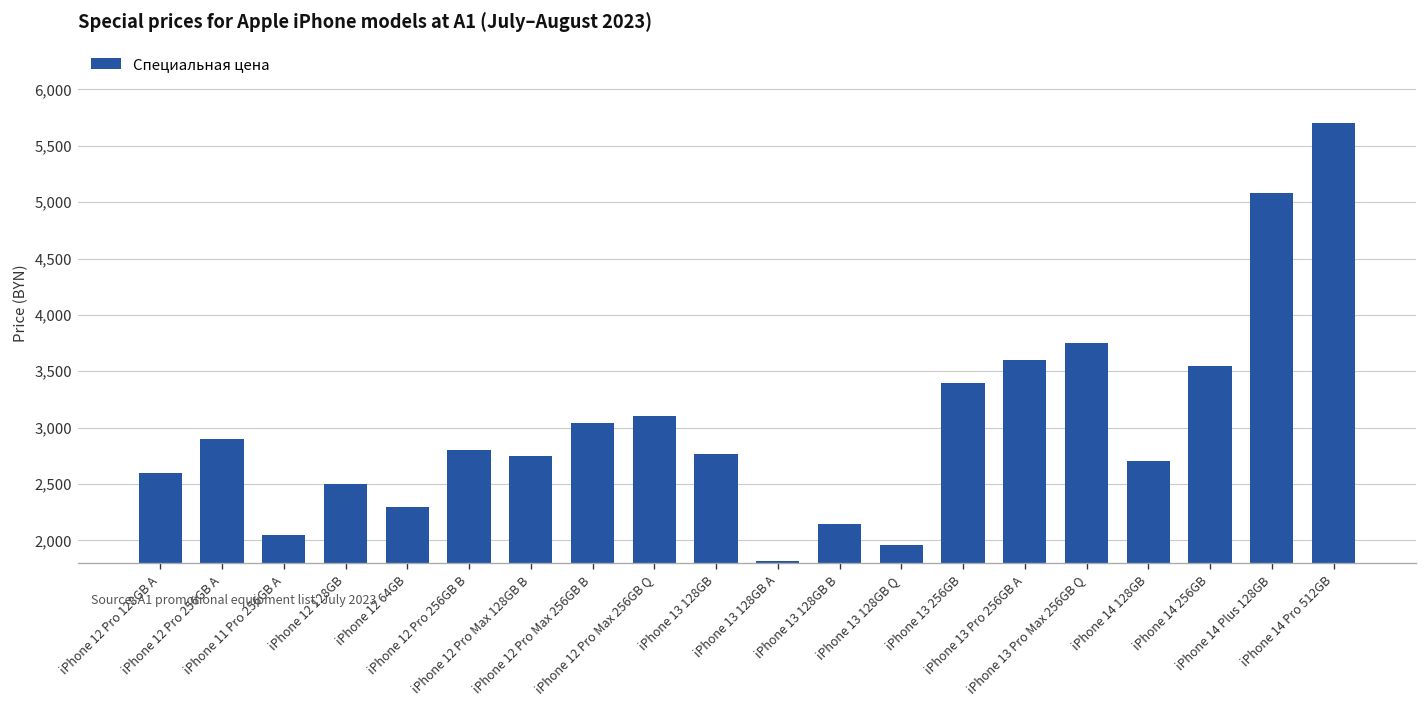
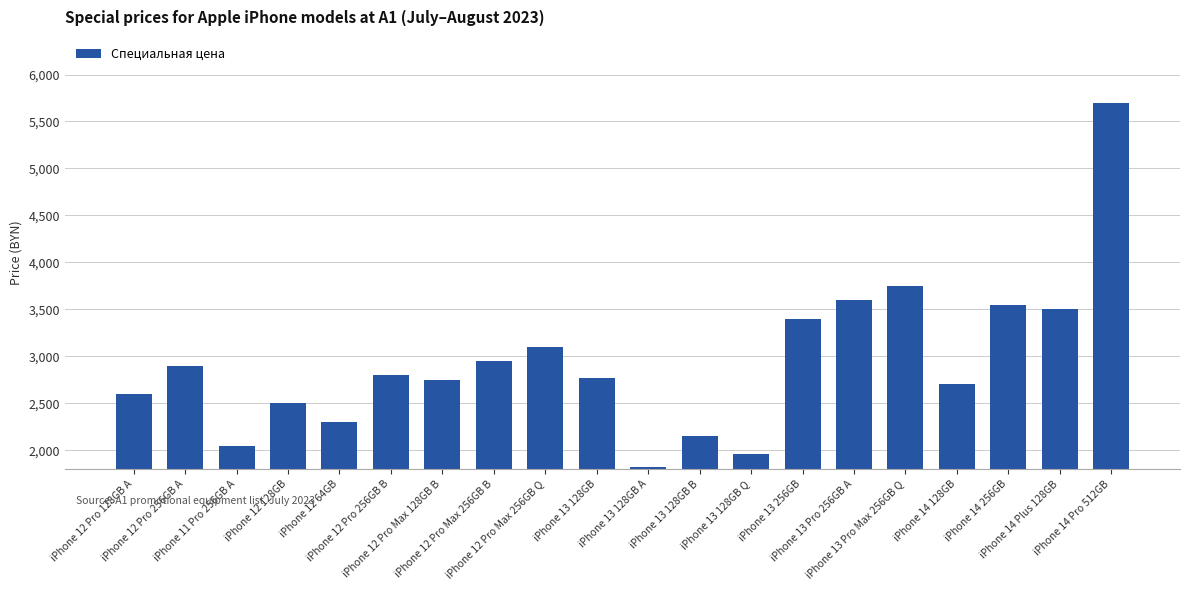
iPhone 12 Pro Max 256GB B: 3,000 -> 2,900
iPhone 14 Plus 128GB: 5,100 -> 3,500
